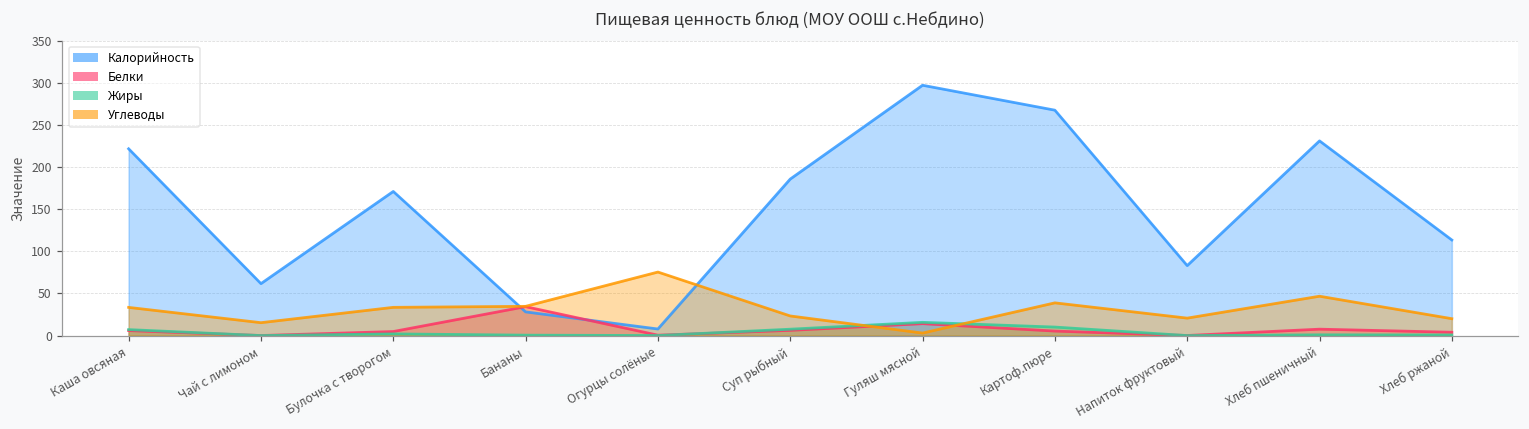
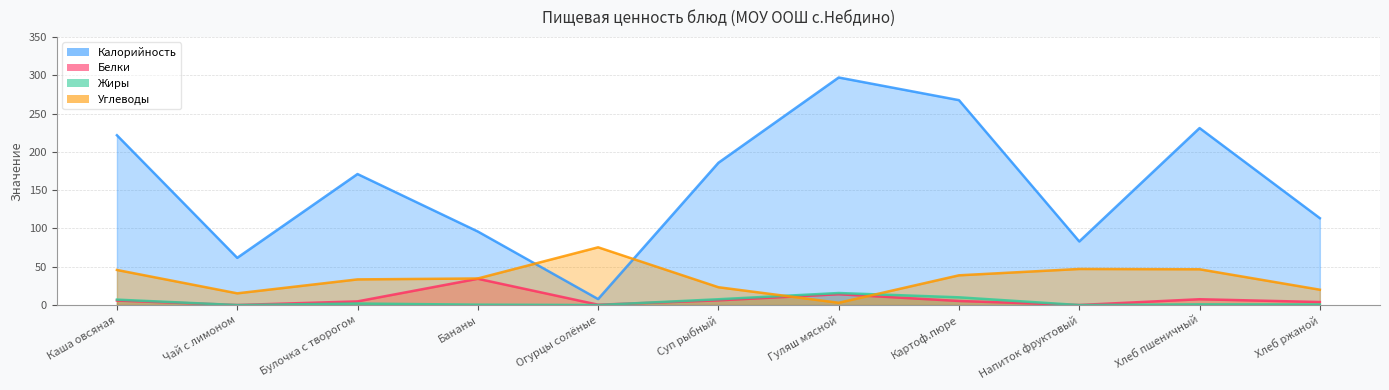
Углеводы, Каша овсяная: 30 -> 50
Калорийность, Бананы: 30 -> 100
Углеводы, Напиток фруктовый: 20 -> 50
